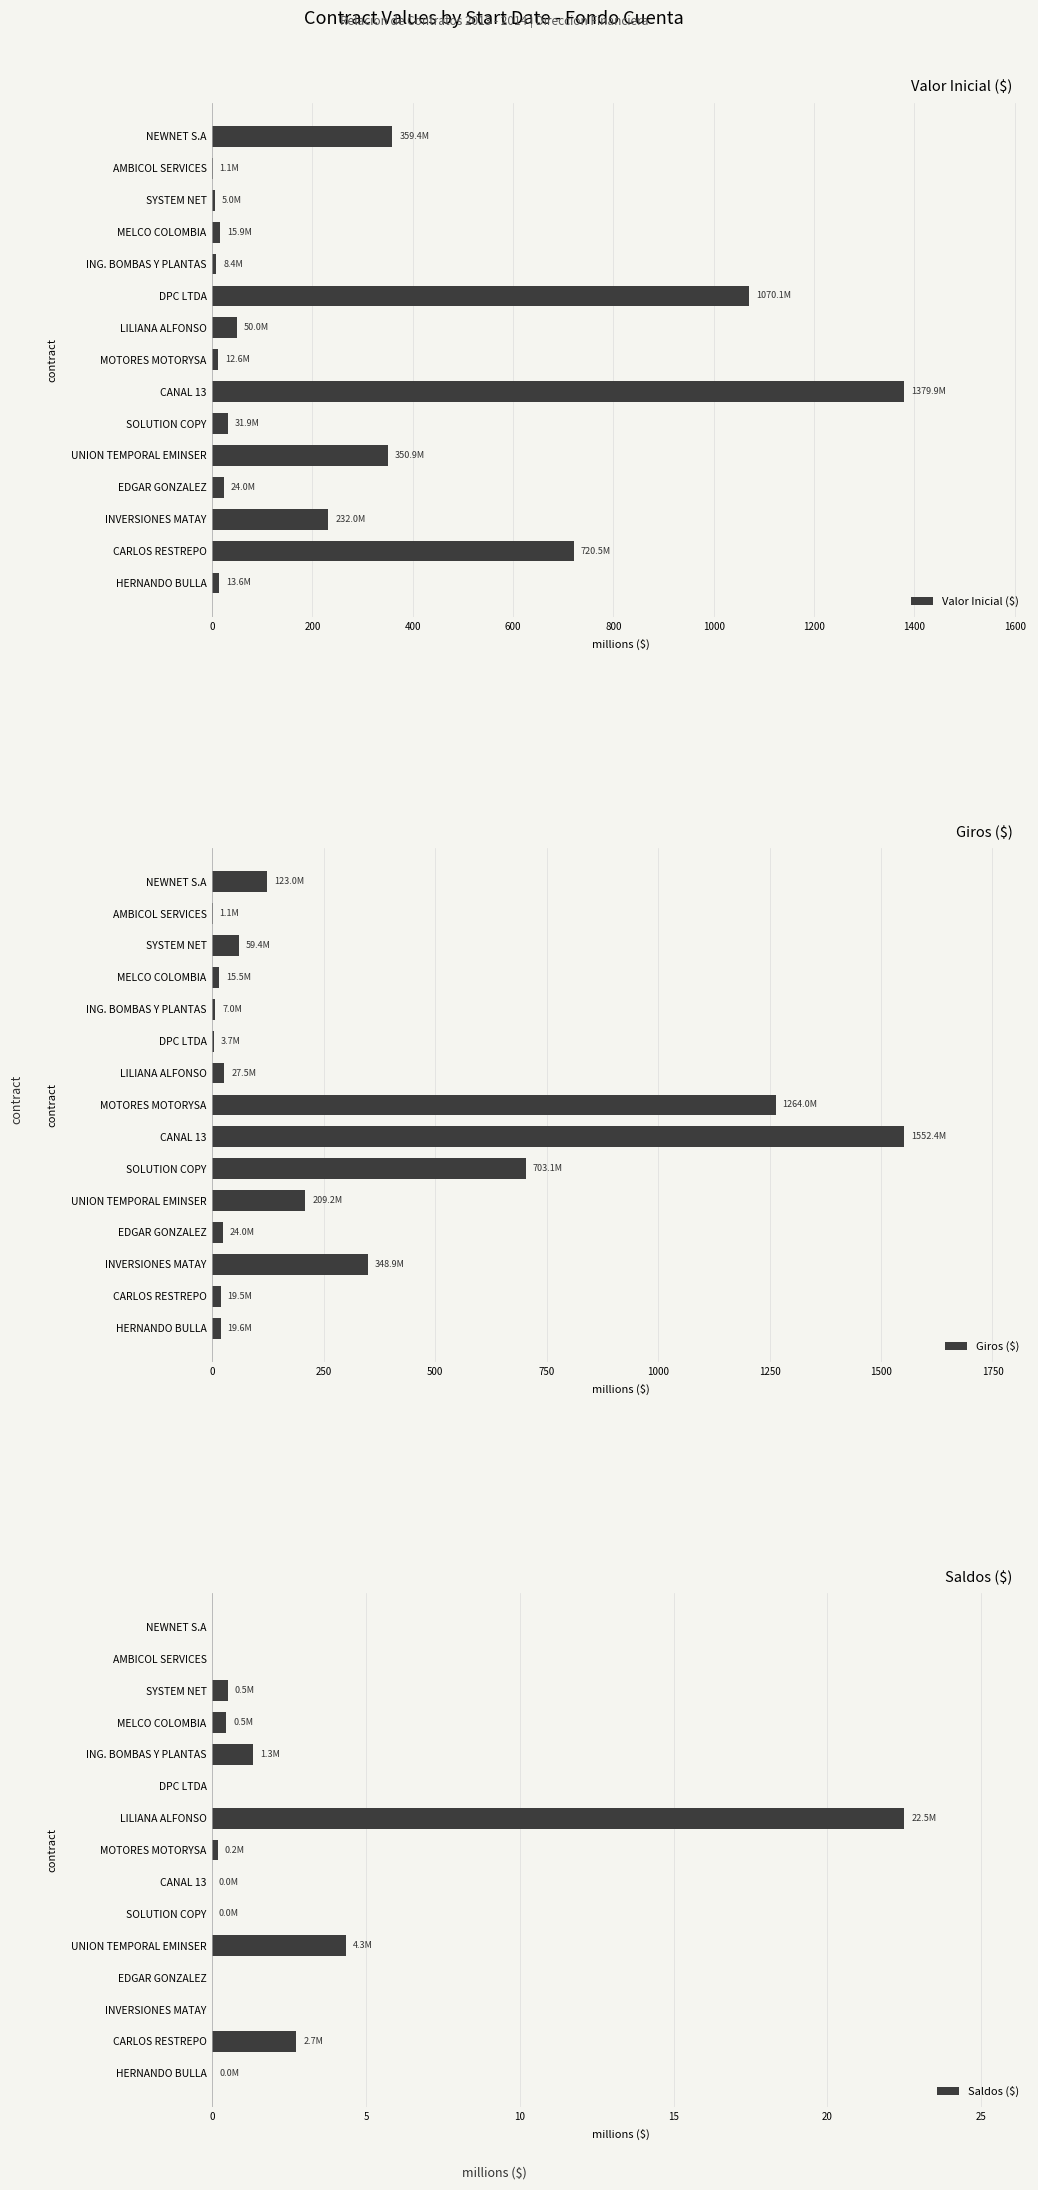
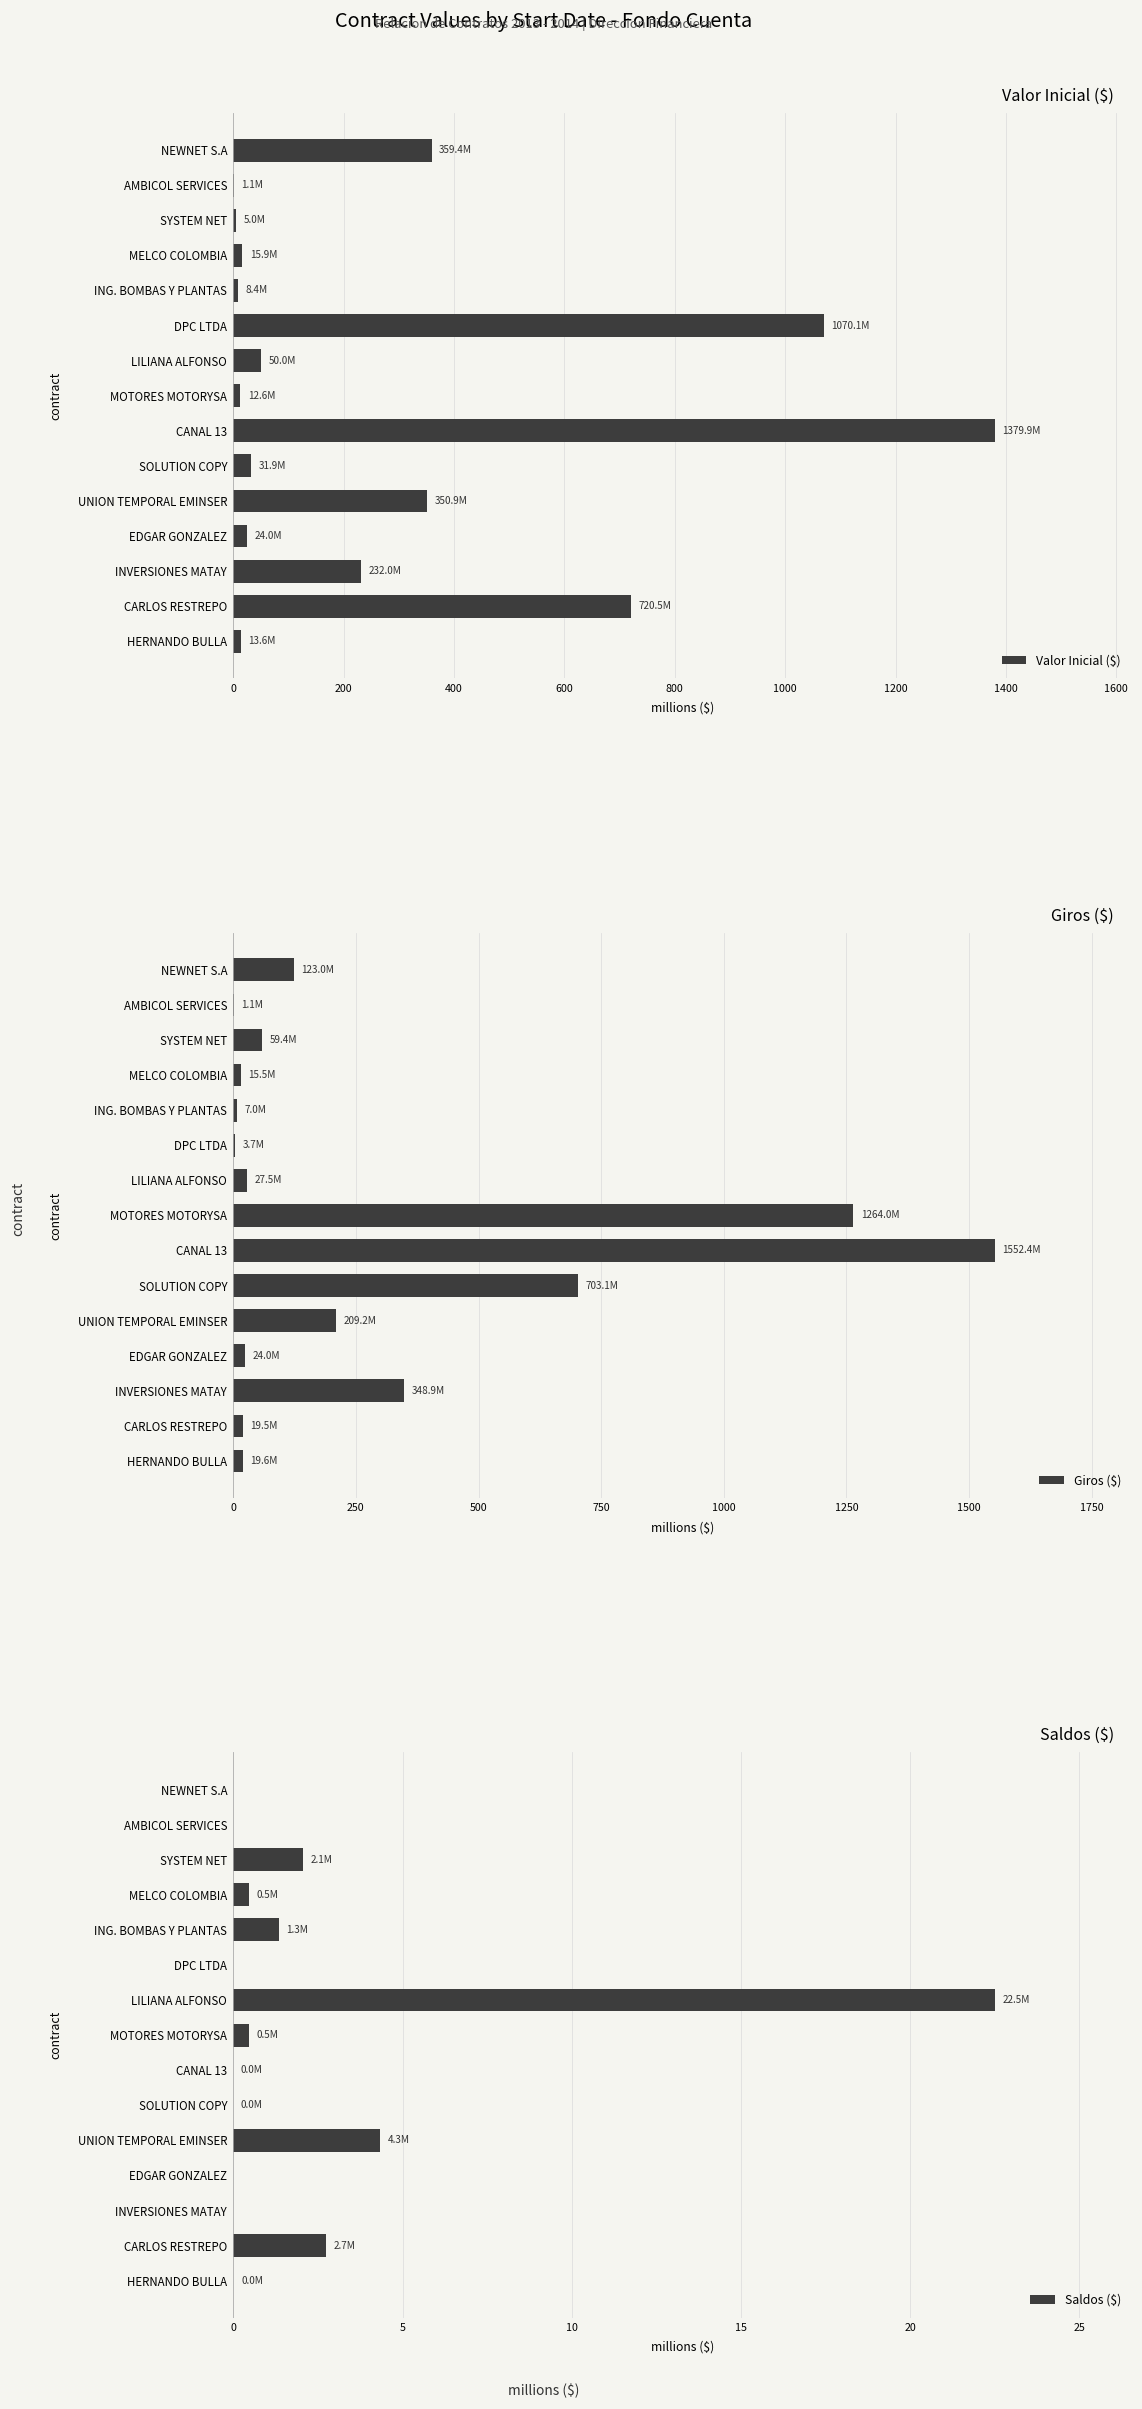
Saldos ($), SYSTEM NET: 0.5M -> 2.1M
Saldos ($), MOTORES MOTORYSA: 0.2M -> 0.5M
